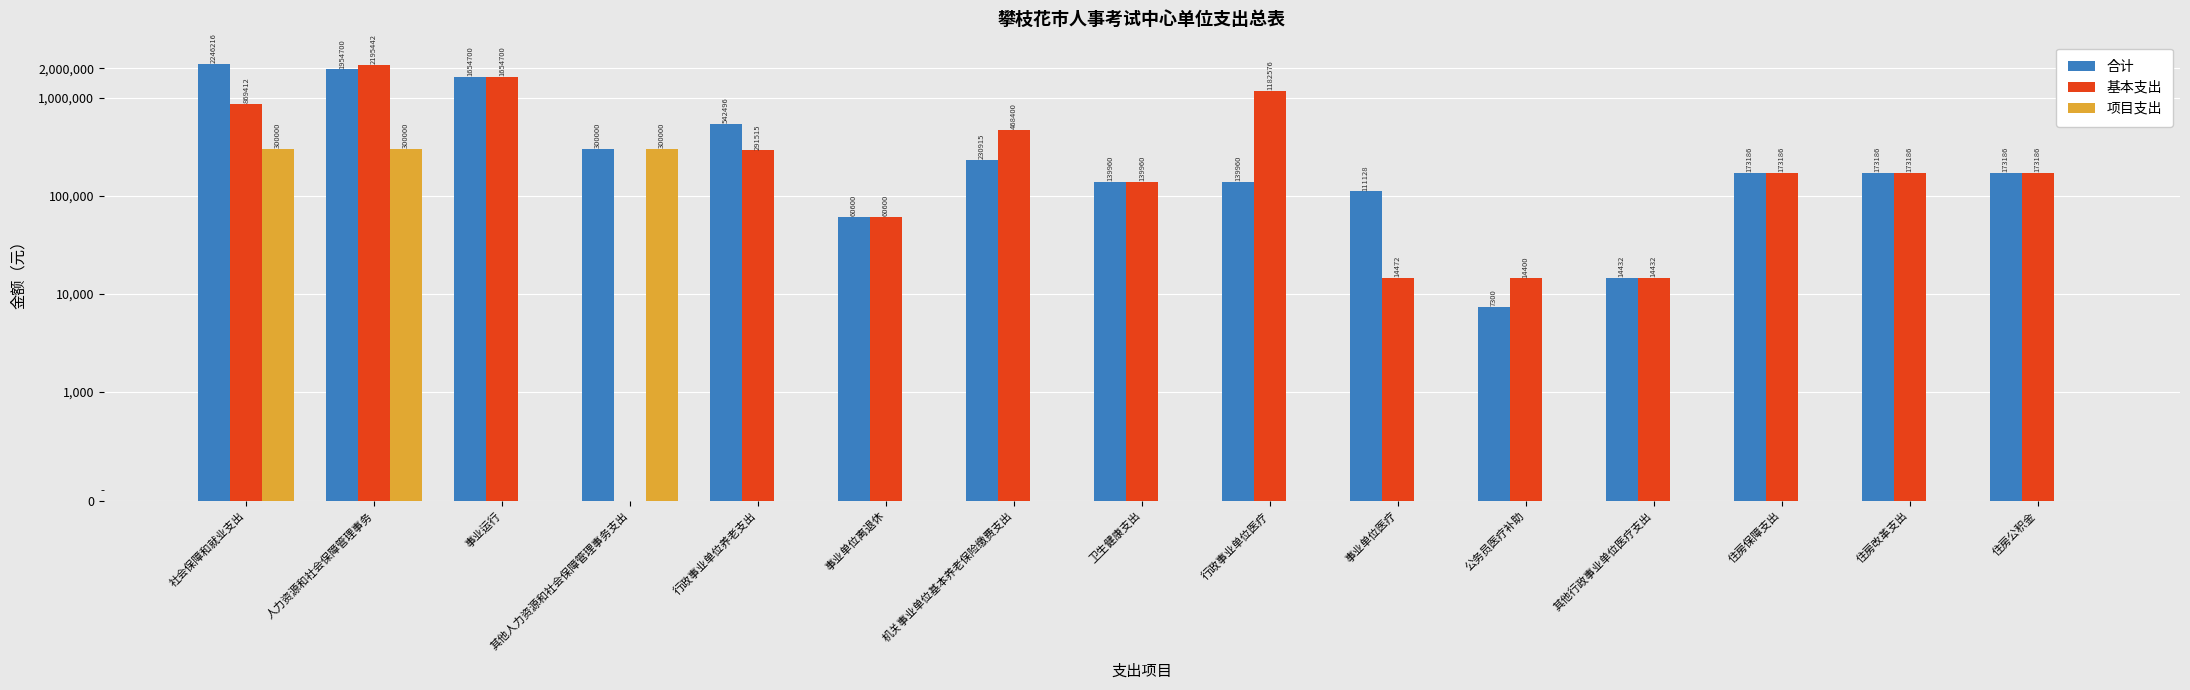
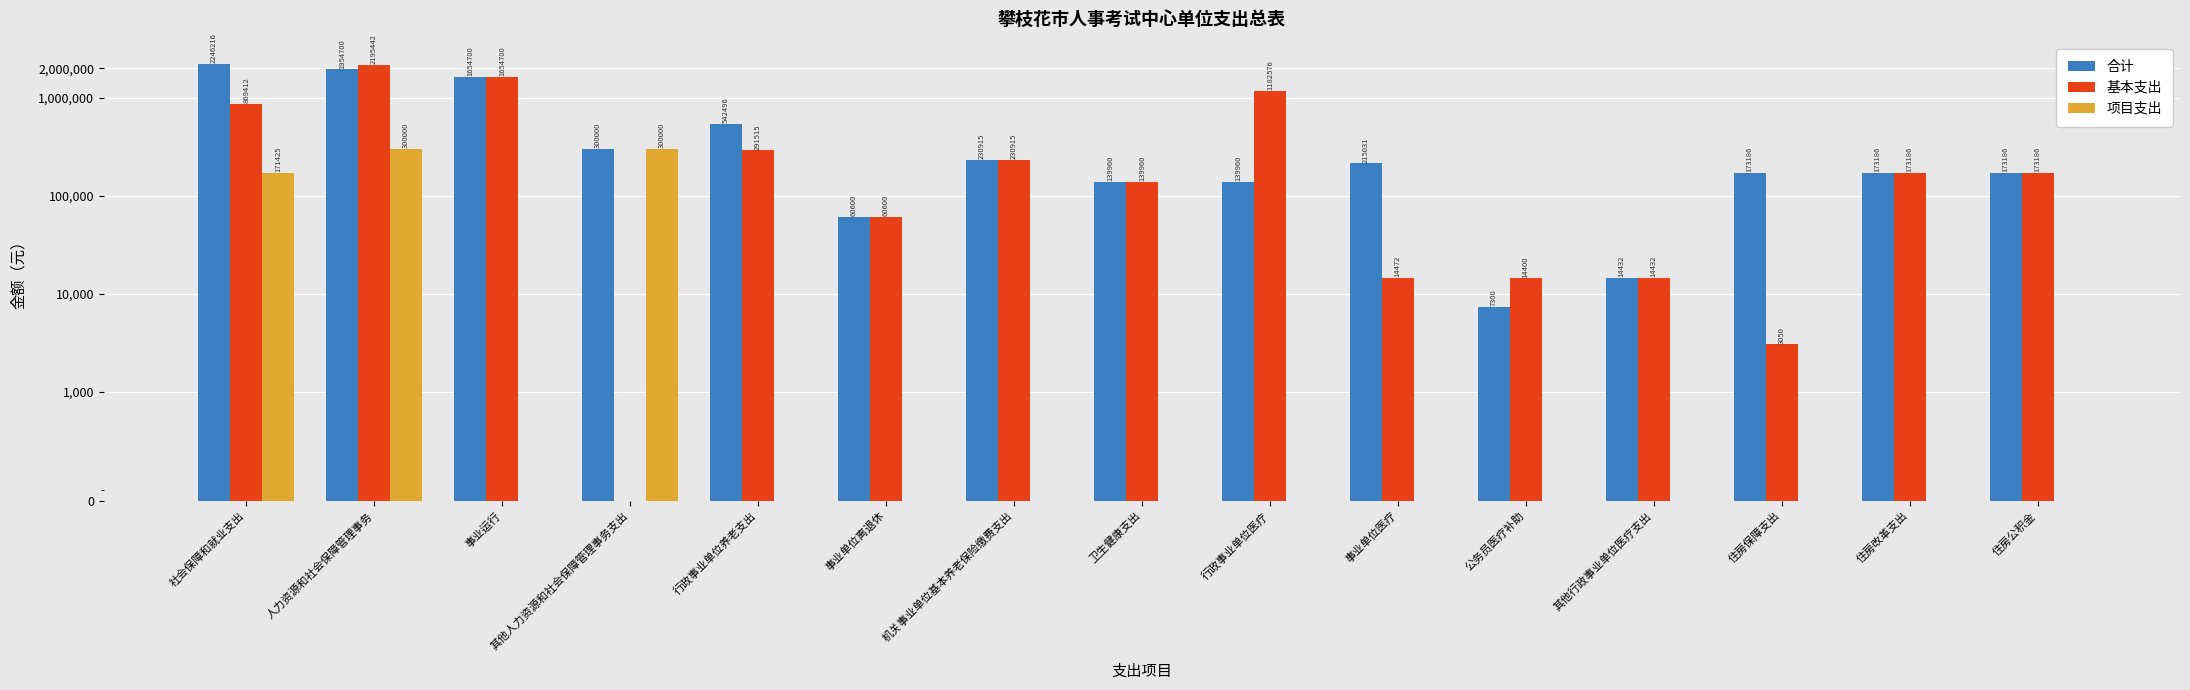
项目支出, 社会保障和就业支出: 300000 -> 171425
基本支出, 机关事业单位基本养老保险缴费支出: 468400 -> 230915
合计, 事业单位医疗: 111128 -> 215031
基本支出, 住房保障支出: 173186 -> 3050
